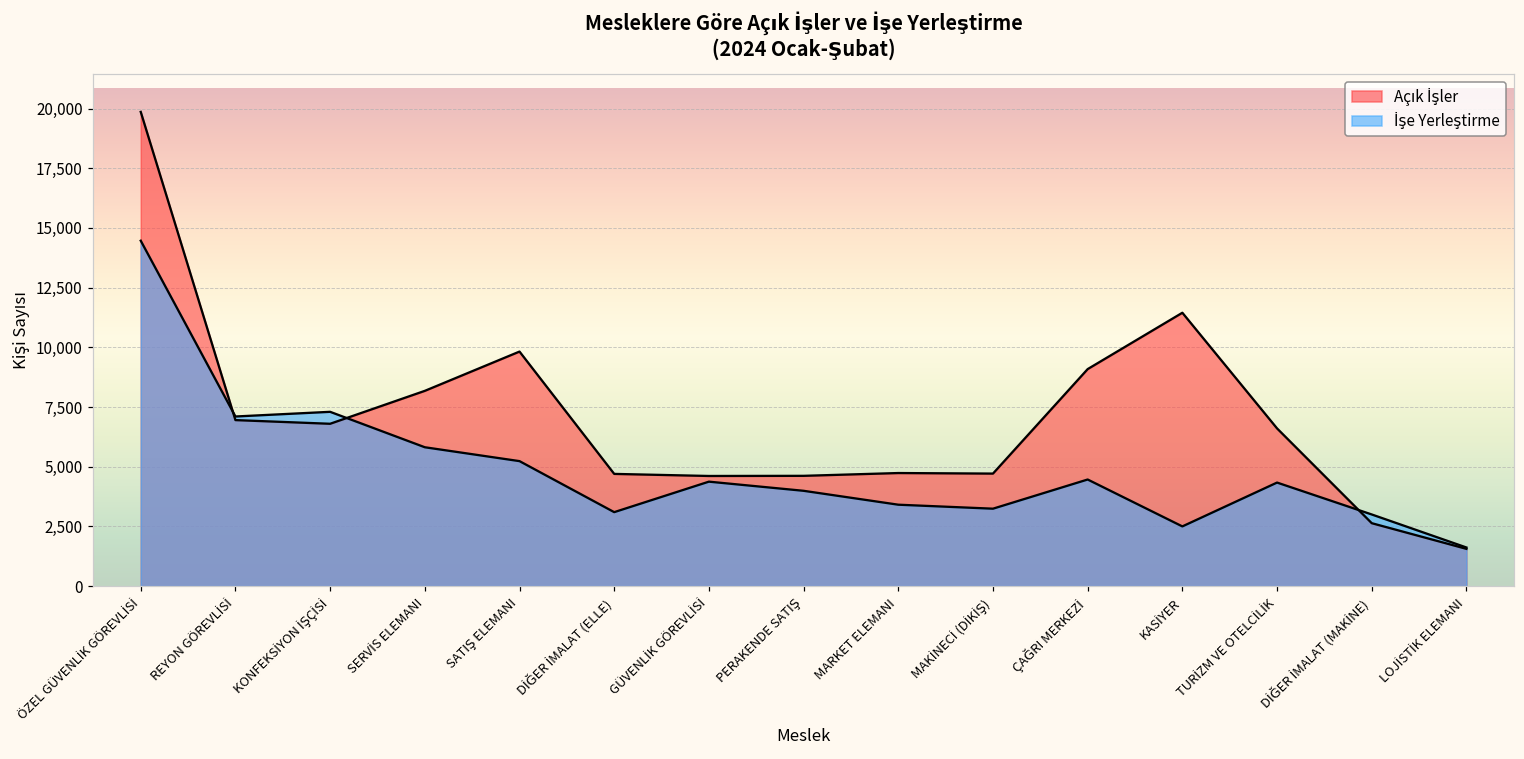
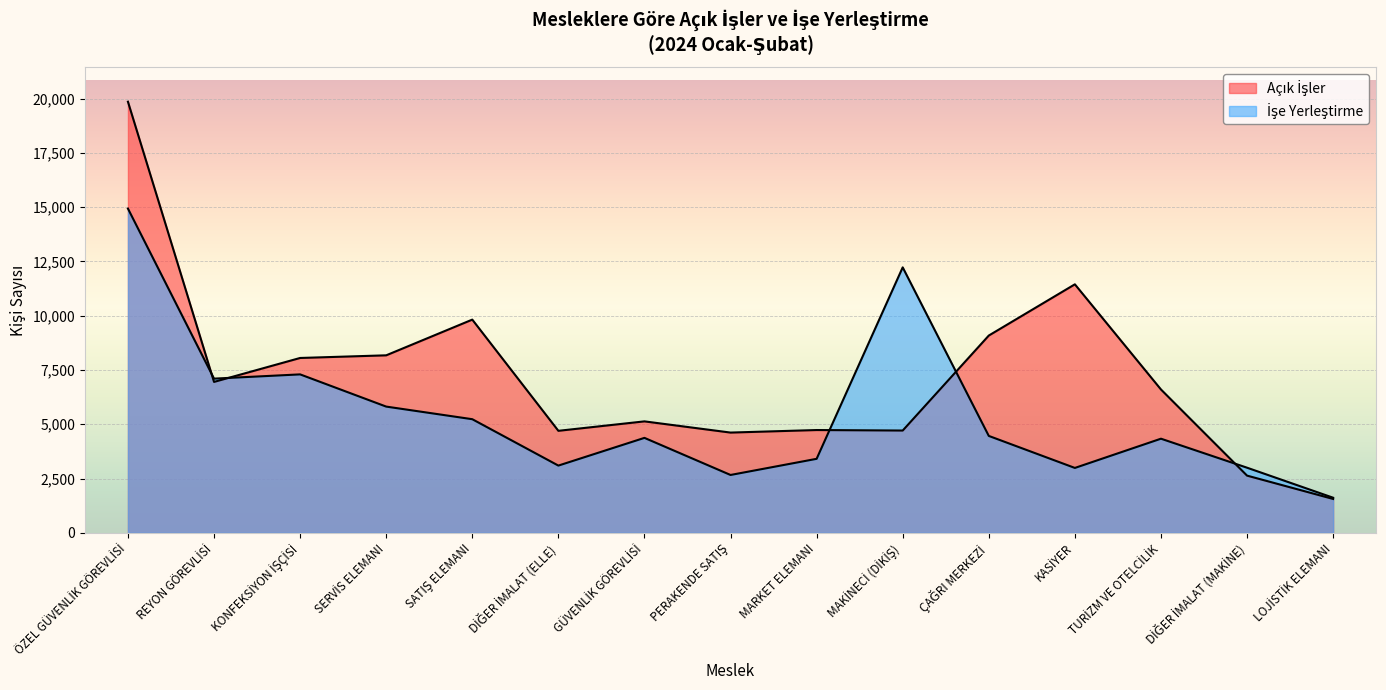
İşe Yerleştirme, ÖZEL GÜVENLİK GÖREVLİSİ: 14,500 -> 14,900
Açık İşler, KONFEKSİYON İŞÇİSİ: 6,800 -> 8,100
Açık İşler, GÜVENLİK GÖREVLİSİ: 4,600 -> 5,100
İşe Yerleştirme, PERAKENDE SATIŞ: 4,000 -> 2,700
İşe Yerleştirme, MAKİNECİ (DİKİŞ): 3,200 -> 12,200
İşe Yerleştirme, KASİYER: 2,500 -> 3,000
